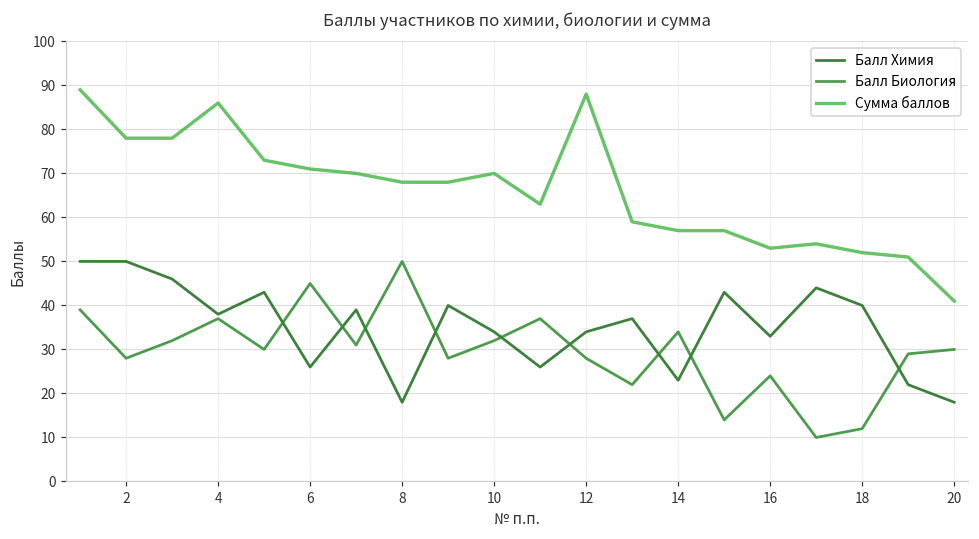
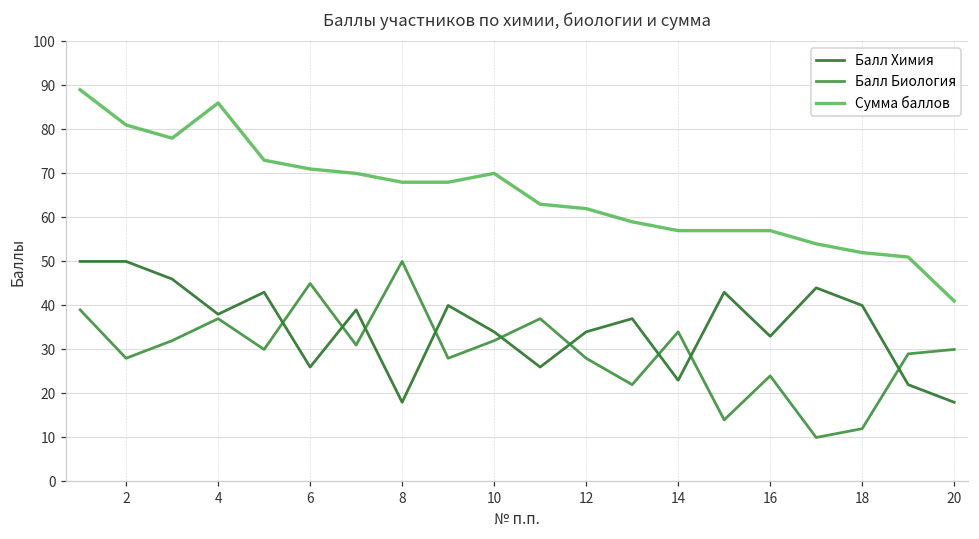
Сумма баллов, 2: 78 -> 81
Сумма баллов, 12: 88 -> 62
Сумма баллов, 16: 53 -> 57
